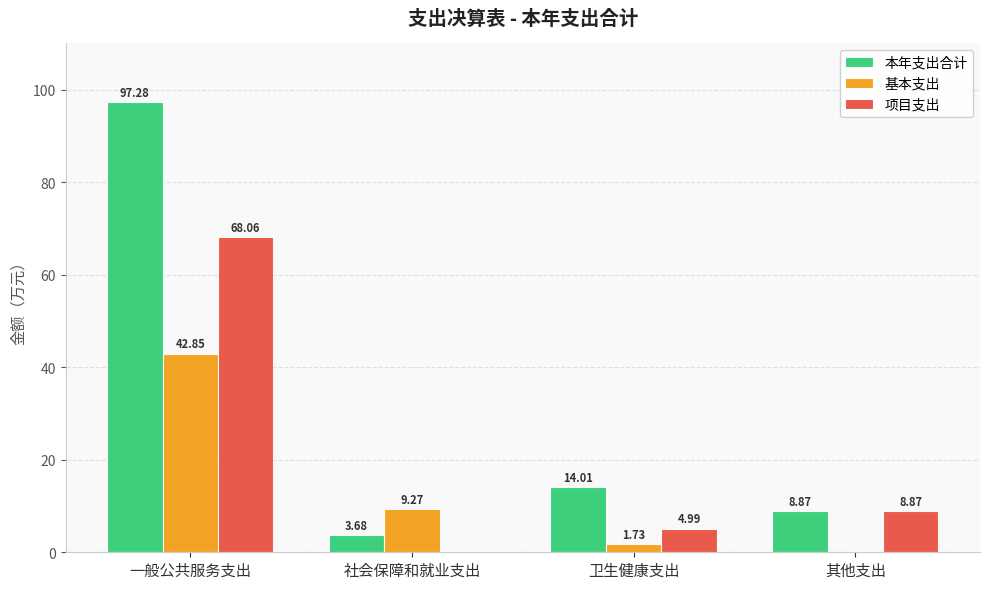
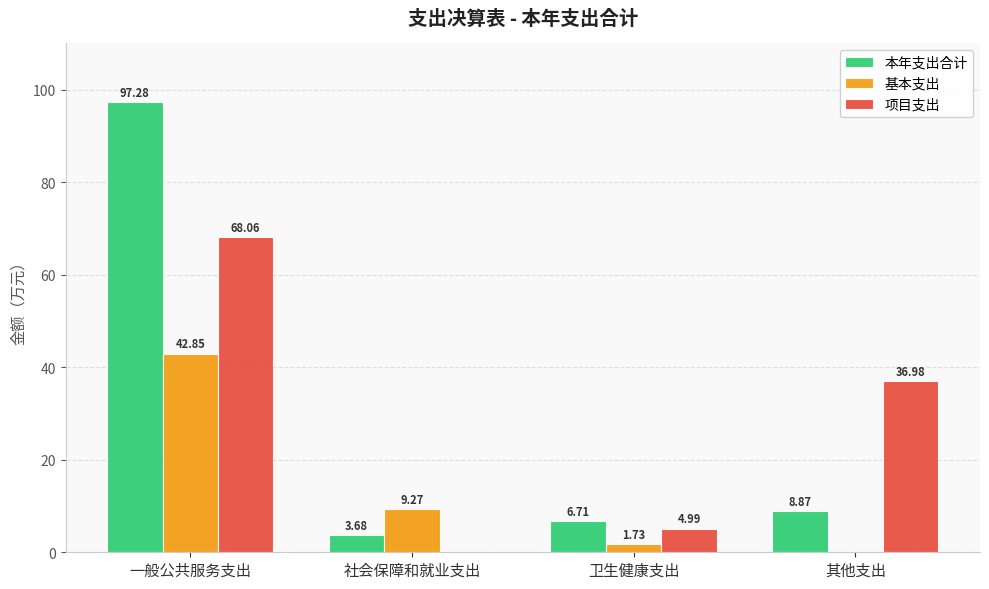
本年支出合计, 卫生健康支出: 14.01 -> 6.71
项目支出, 其他支出: 8.87 -> 36.98
